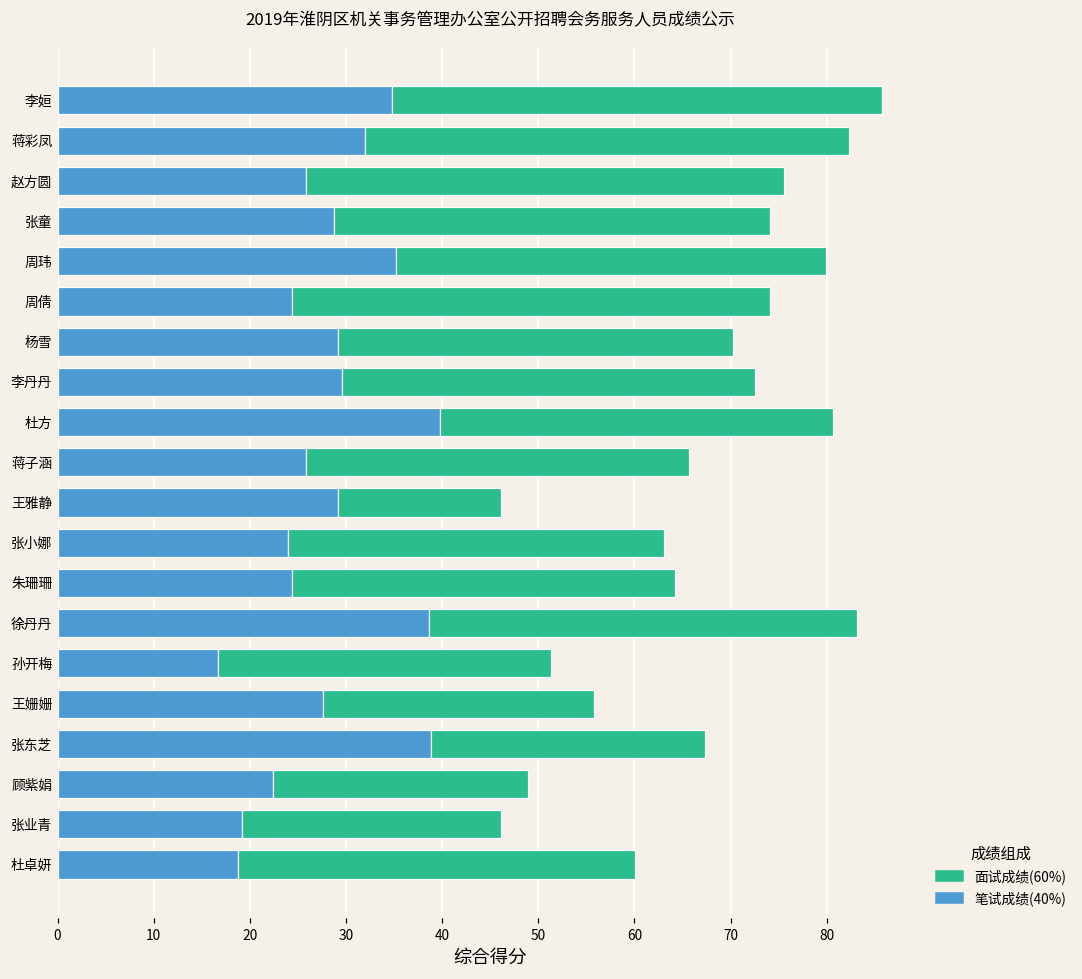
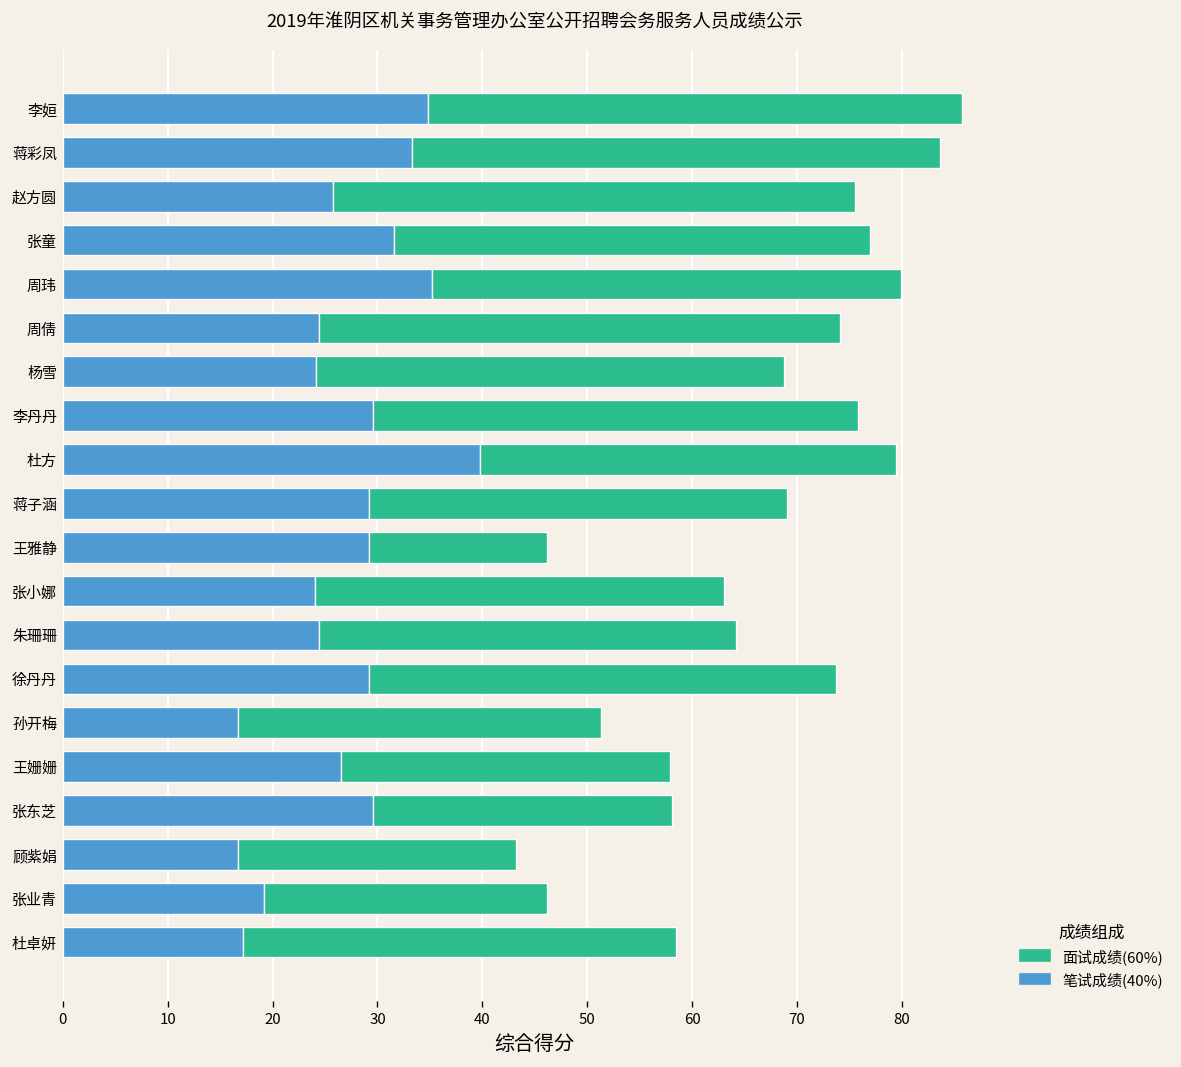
笔试成绩(40%), 蒋彩凤: 32 -> 33
笔试成绩(40%), 张童: 29 -> 32
笔试成绩(40%), 杨雪: 29 -> 24
面试成绩(60%), 杨雪: 41 -> 45
面试成绩(60%), 李丹丹: 43 -> 46
面试成绩(60%), 杜方: 41 -> 40
笔试成绩(40%), 蒋子涵: 26 -> 29
笔试成绩(40%), 徐丹丹: 39 -> 29
笔试成绩(40%), 王姗姗: 28 -> 27
面试成绩(60%), 王姗姗: 28 -> 31
笔试成绩(40%), 张东芝: 39 -> 30
笔试成绩(40%), 顾紫娟: 22 -> 17
笔试成绩(40%), 杜卓妍: 19 -> 17
